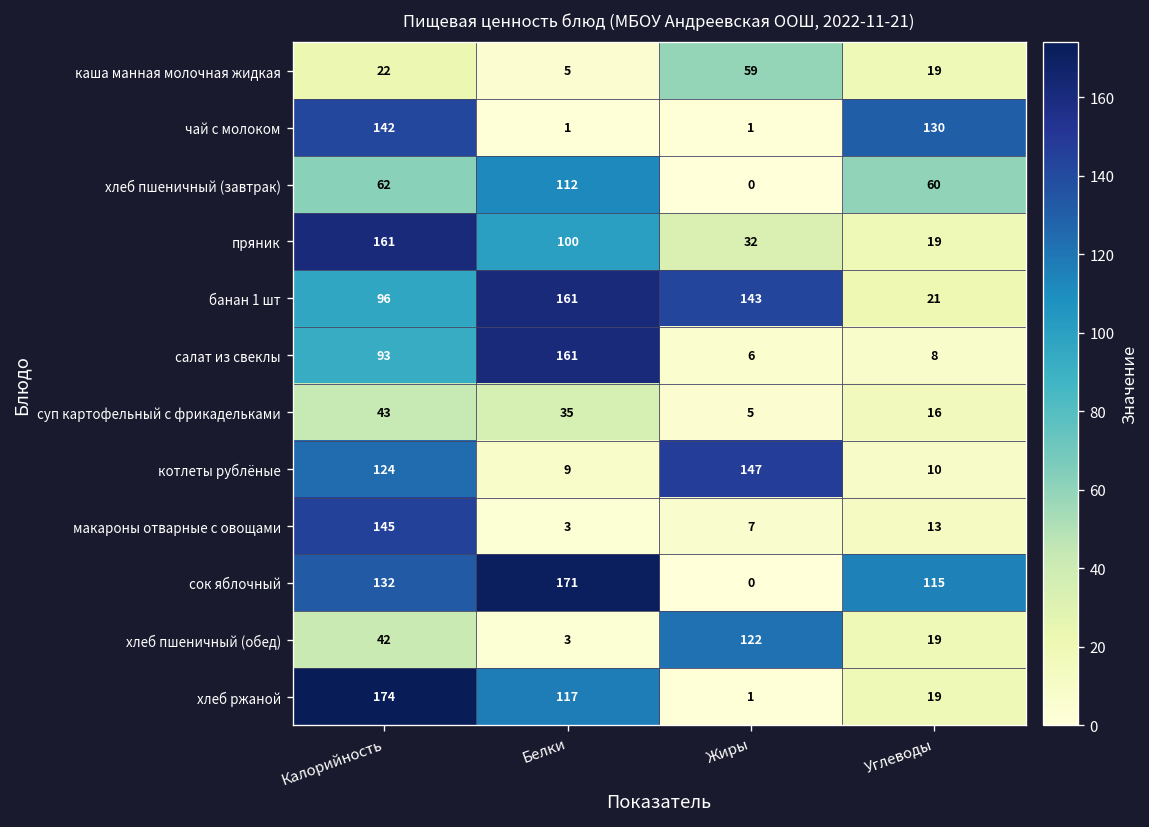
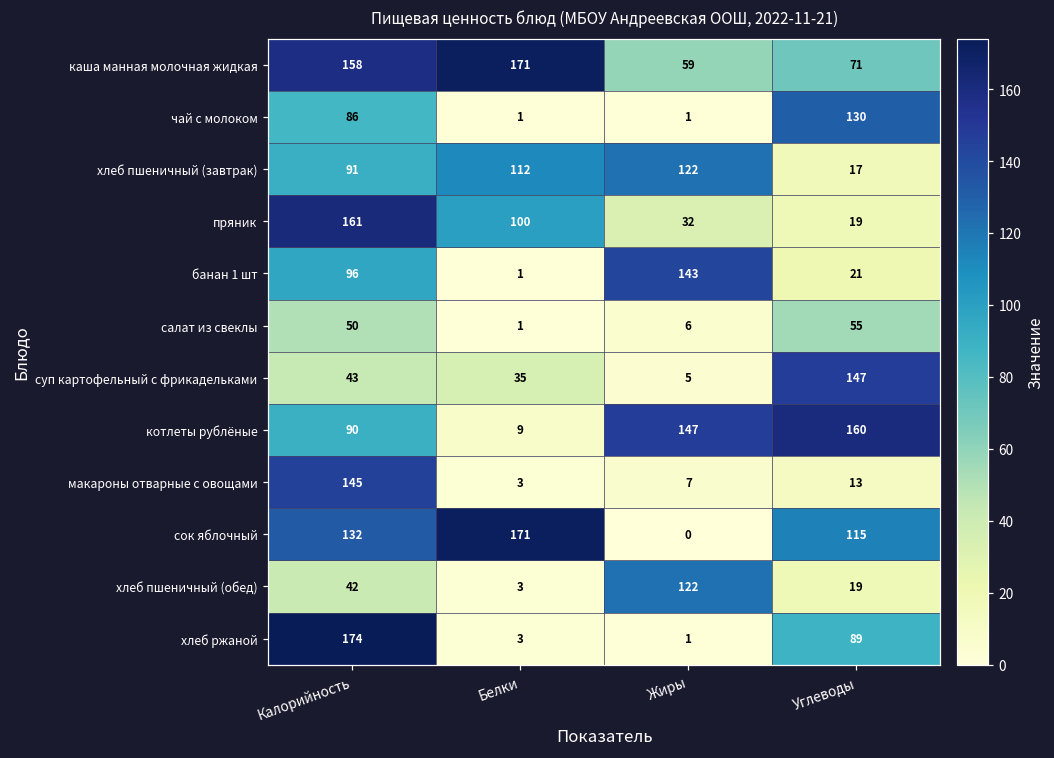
каша манная молочная жидкая, Калорийность: 22 -> 158
каша манная молочная жидкая, Белки: 5 -> 171
каша манная молочная жидкая, Углеводы: 19 -> 71
чай с молоком, Калорийность: 142 -> 86
хлеб пшеничный (завтрак), Калорийность: 62 -> 91
хлеб пшеничный (завтрак), Жиры: 0 -> 122
хлеб пшеничный (завтрак), Углеводы: 60 -> 17
банан 1 шт, Белки: 161 -> 1
салат из свеклы, Калорийность: 93 -> 50
салат из свеклы, Белки: 161 -> 1
салат из свеклы, Углеводы: 8 -> 55
суп картофельный с фрикадельками, Углеводы: 16 -> 147
котлеты рублёные, Калорийность: 124 -> 90
котлеты рублёные, Углеводы: 10 -> 160
хлеб ржаной, Белки: 117 -> 3
хлеб ржаной, Углеводы: 19 -> 89
